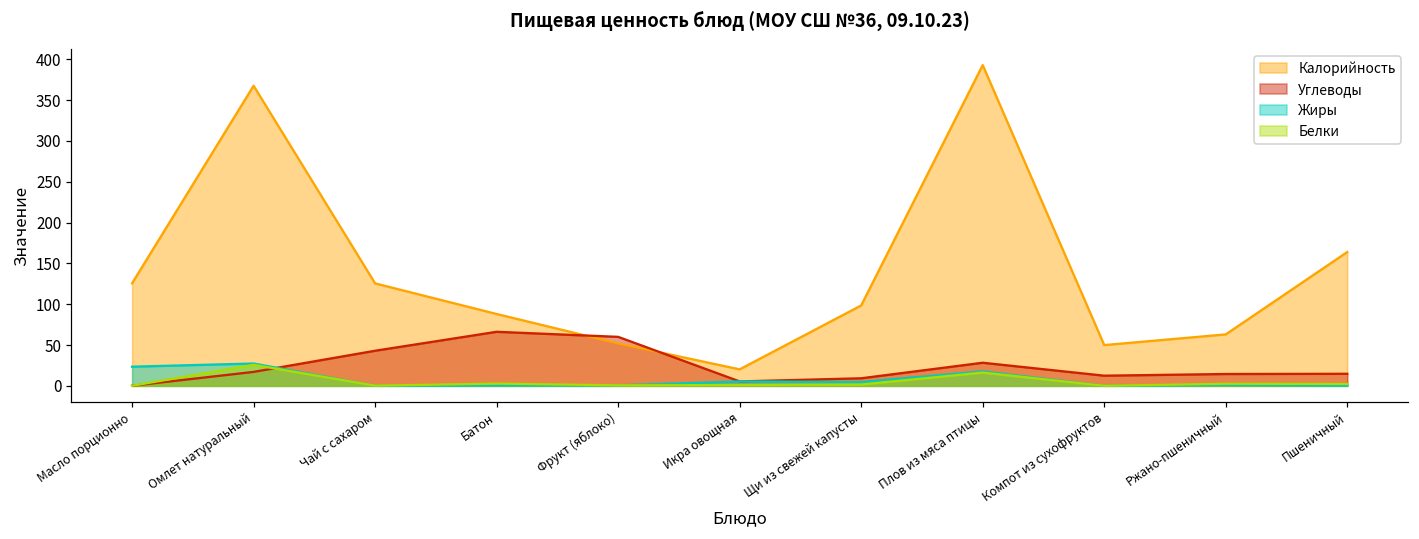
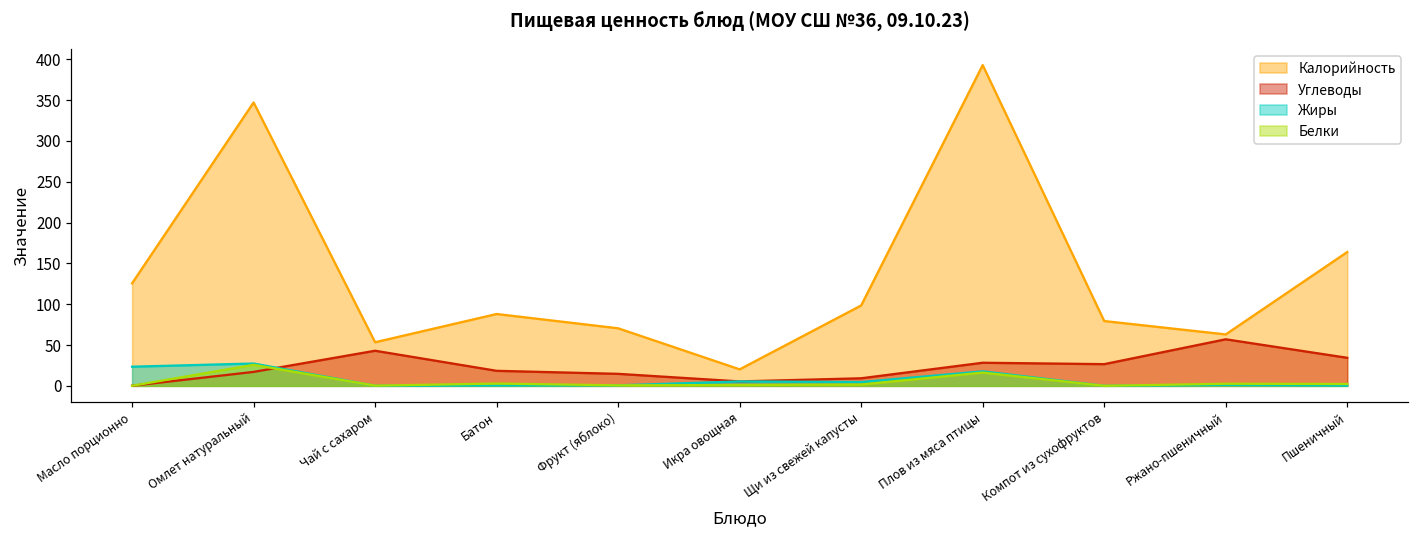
Калорийность, Омлет натуральный: 370 -> 350
Калорийность, Чай с сахаром: 130 -> 50
Углеводы, Батон: 70 -> 20
Калорийность, Фрукт (яблоко): 50 -> 70
Углеводы, Фрукт (яблоко): 60 -> 10
Калорийность, Компот из сухофруктов: 50 -> 80
Углеводы, Компот из сухофруктов: 10 -> 30
Углеводы, Ржано-пшеничный: 10 -> 60
Углеводы, Пшеничный: 10 -> 30
